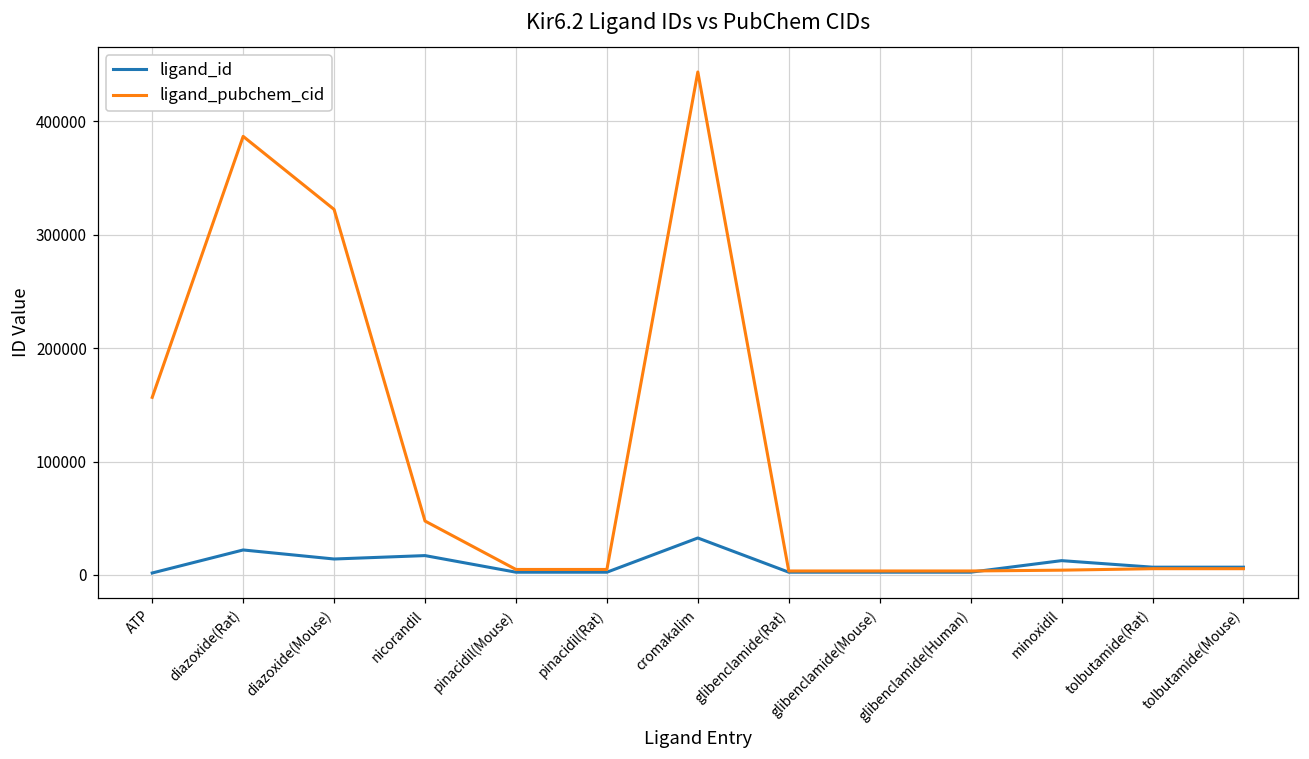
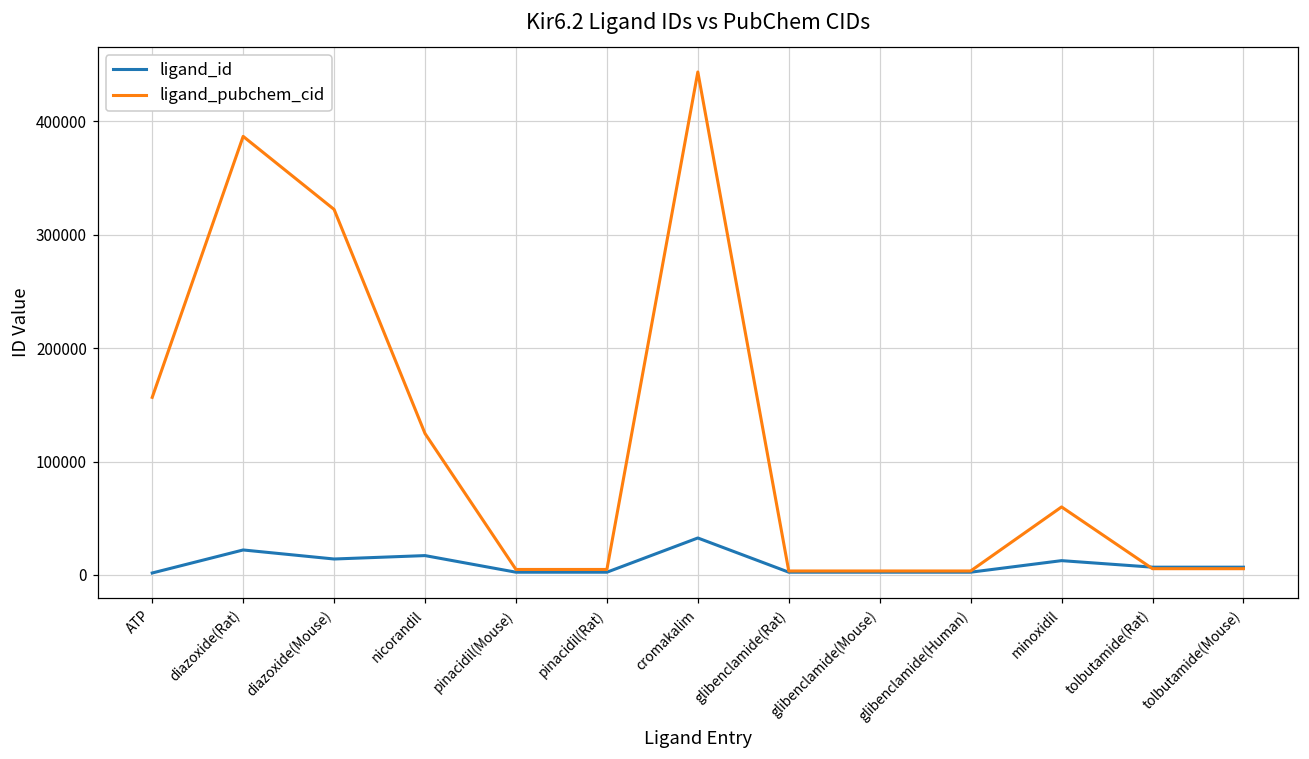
ligand_pubchem_cid, nicorandil: 48000 -> 125000
ligand_pubchem_cid, minoxidil: 4000 -> 60000
